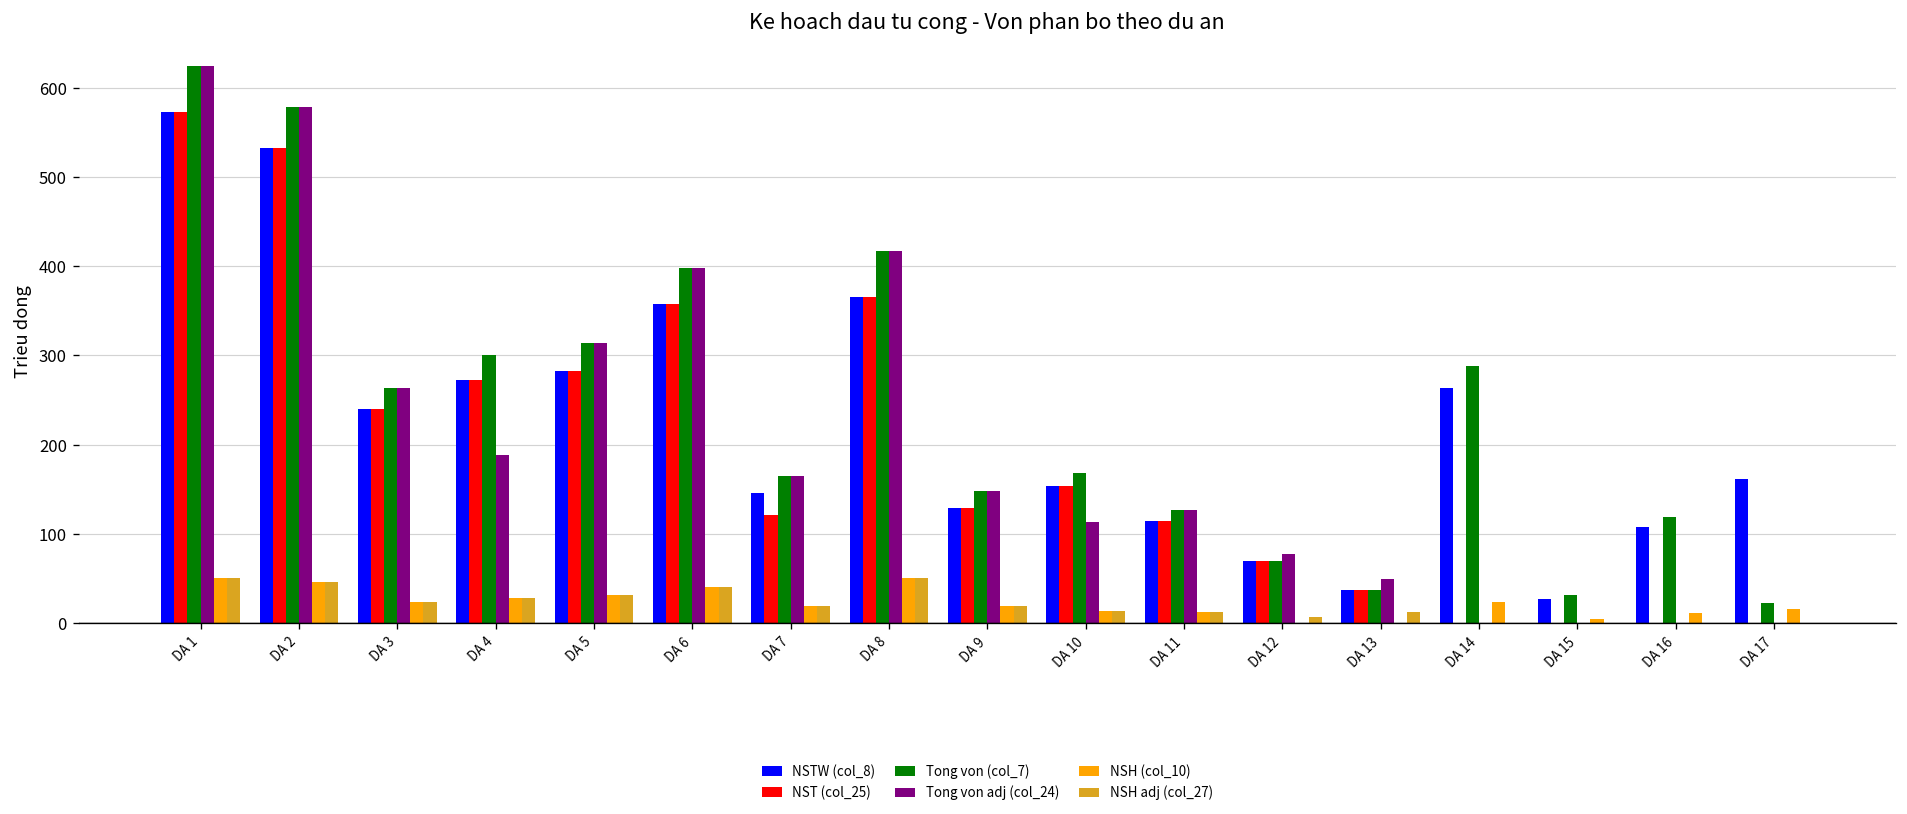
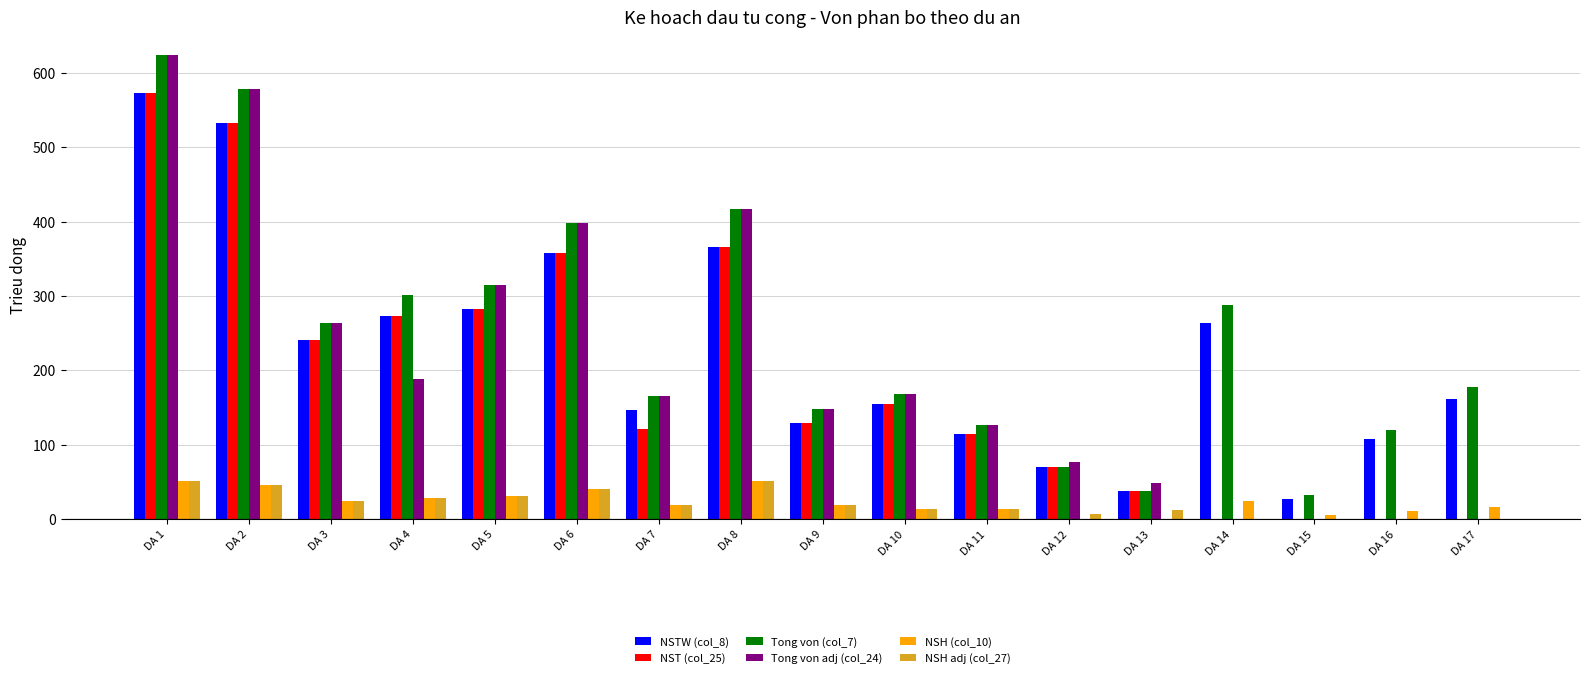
Tong von adj (col_24), DA 10: 110 -> 170
Tong von (col_7), DA 17: 20 -> 180
